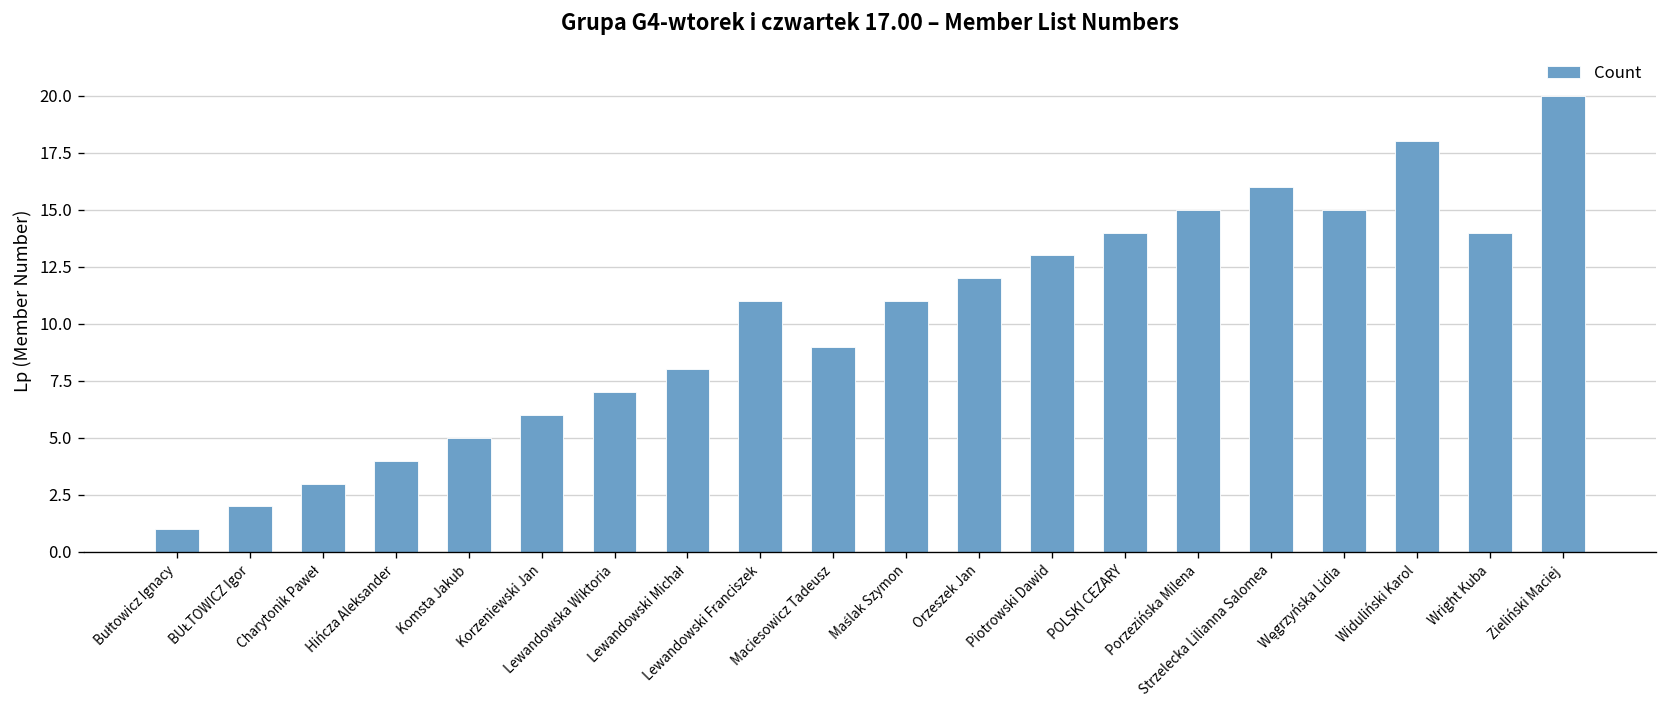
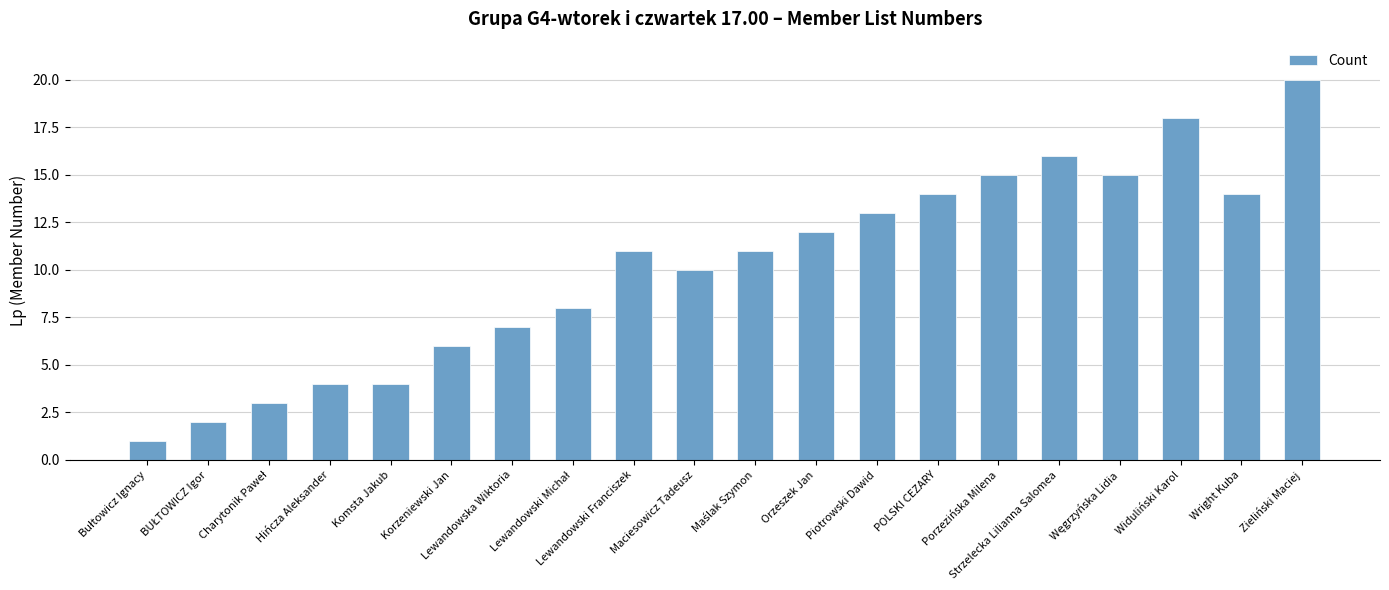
Komsta Jakub: 5 -> 4
Maciesowicz Tadeusz: 9 -> 10
